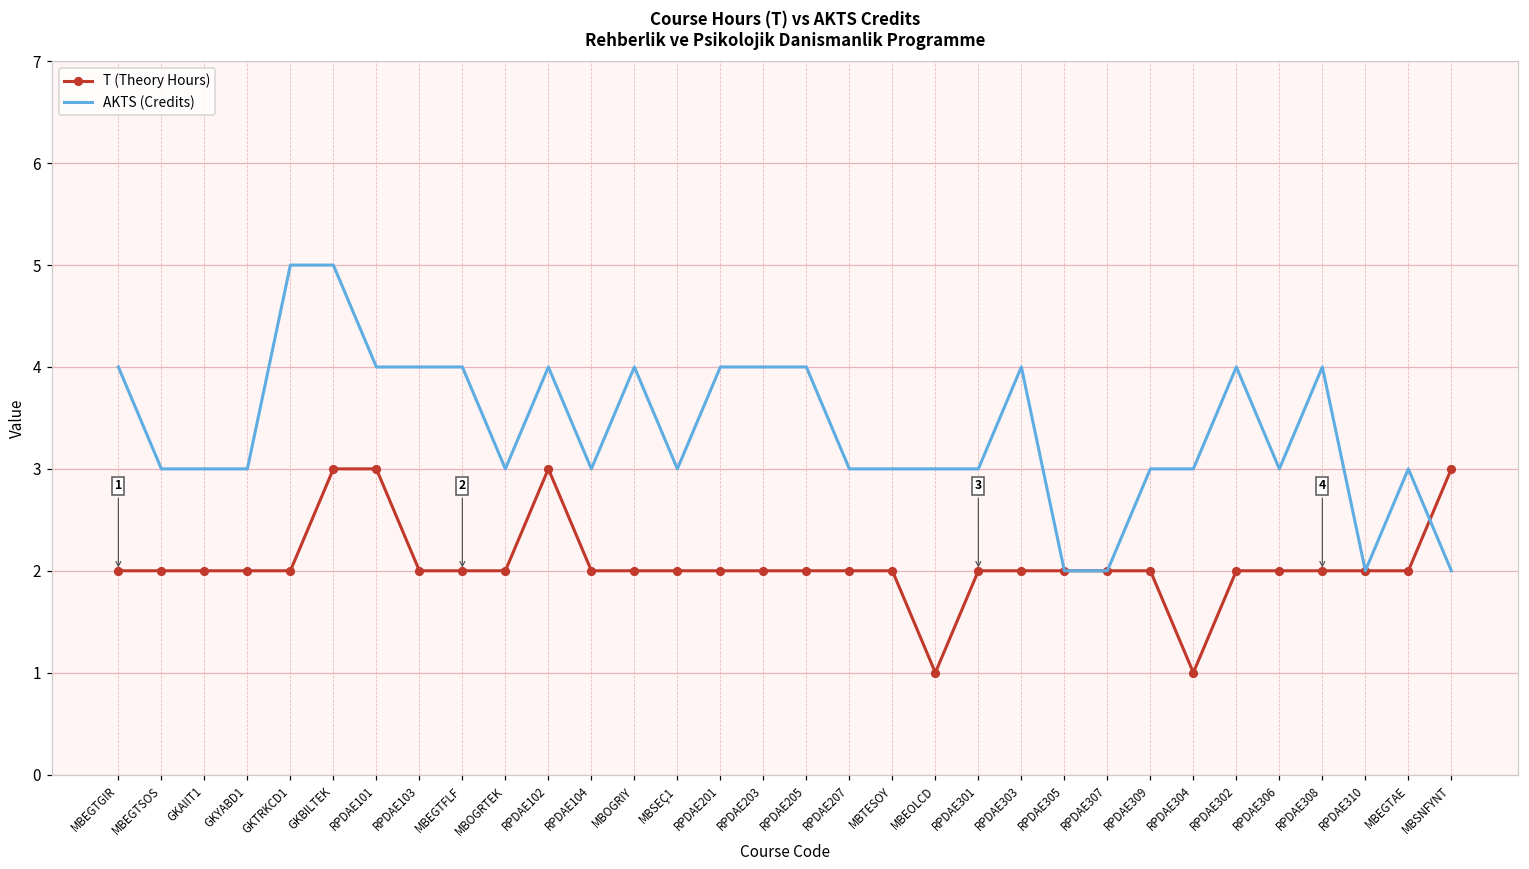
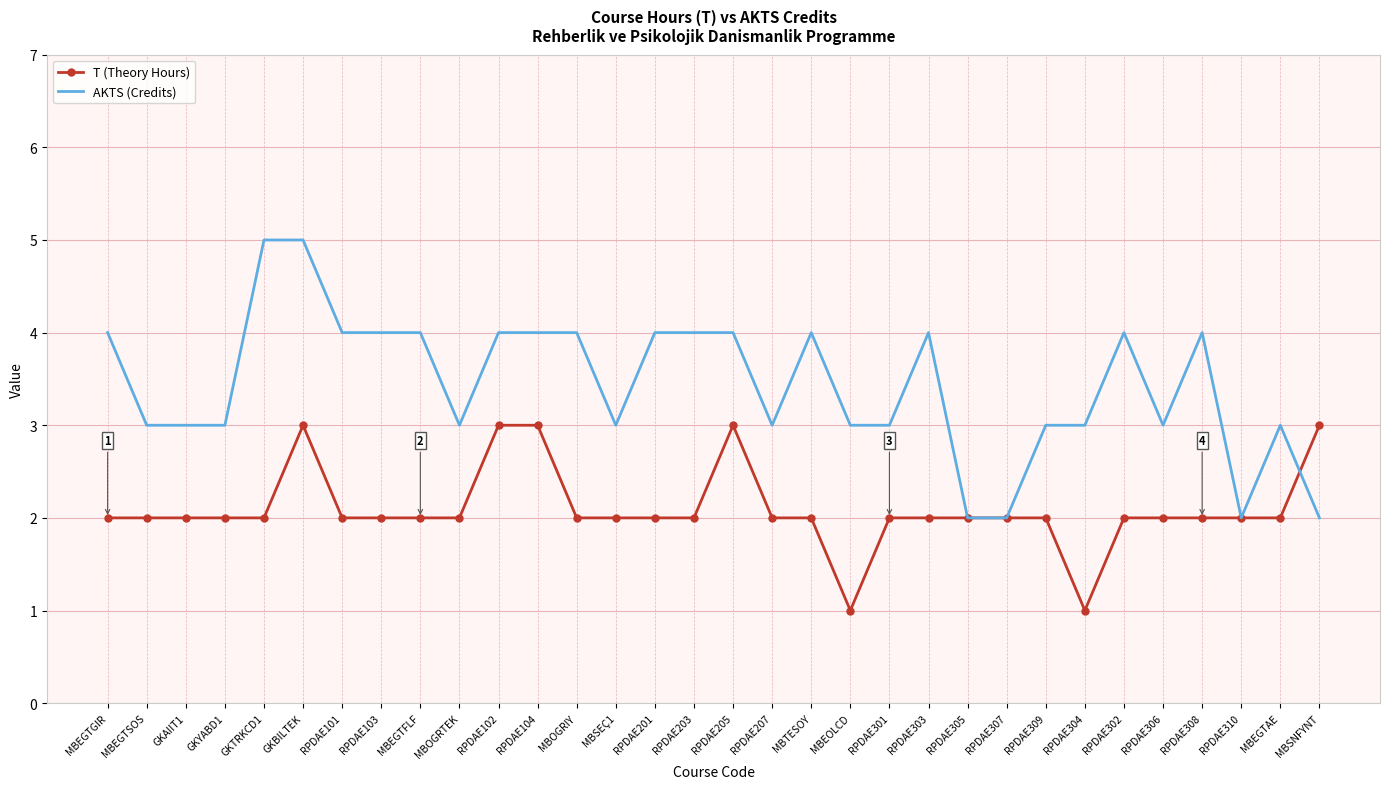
T (Theory Hours), RPDAE101: 3 -> 2
T (Theory Hours), RPDAE104: 2 -> 3
AKTS (Credits), RPDAE104: 3 -> 4
T (Theory Hours), RPDAE205: 2 -> 3
AKTS (Credits), MBTESOY: 3 -> 4
